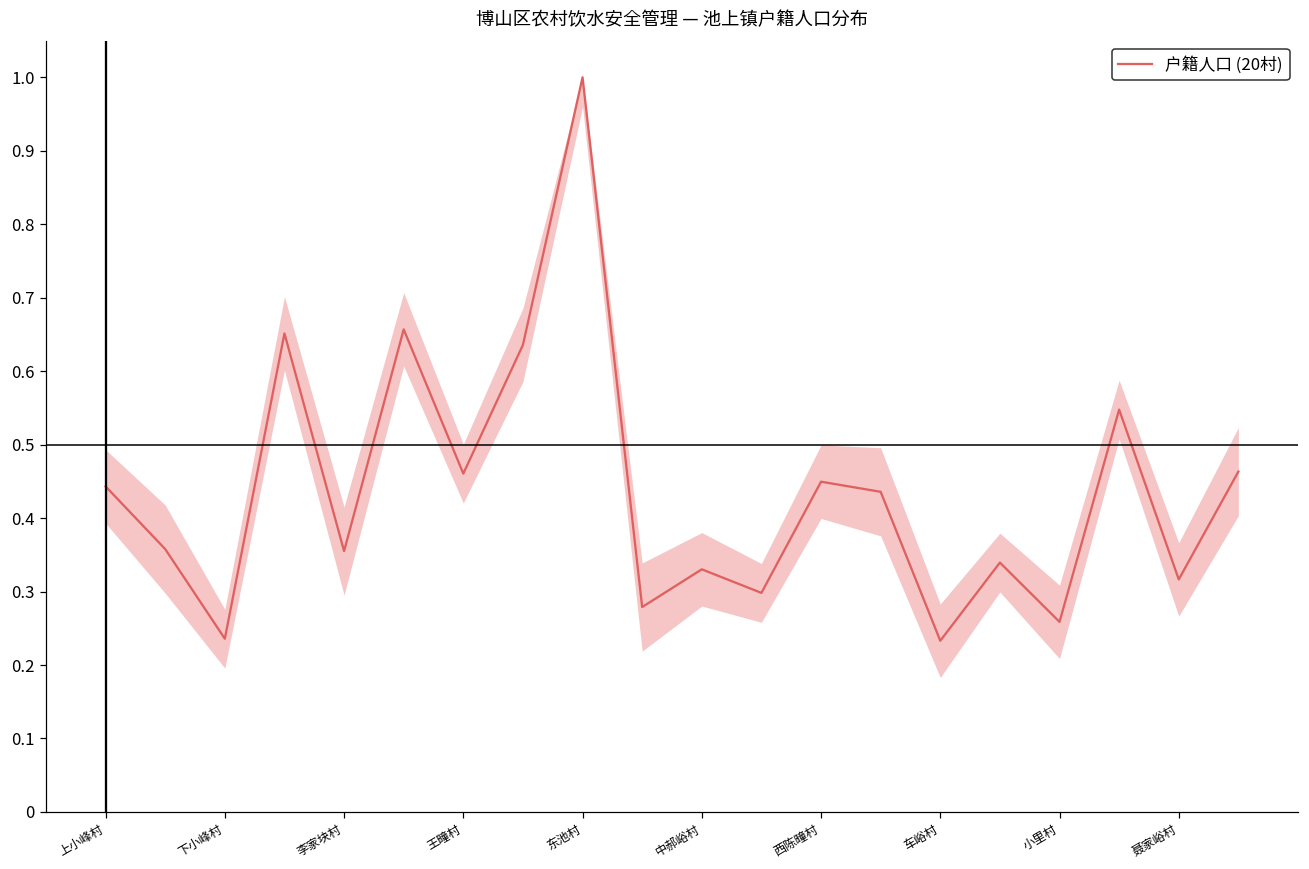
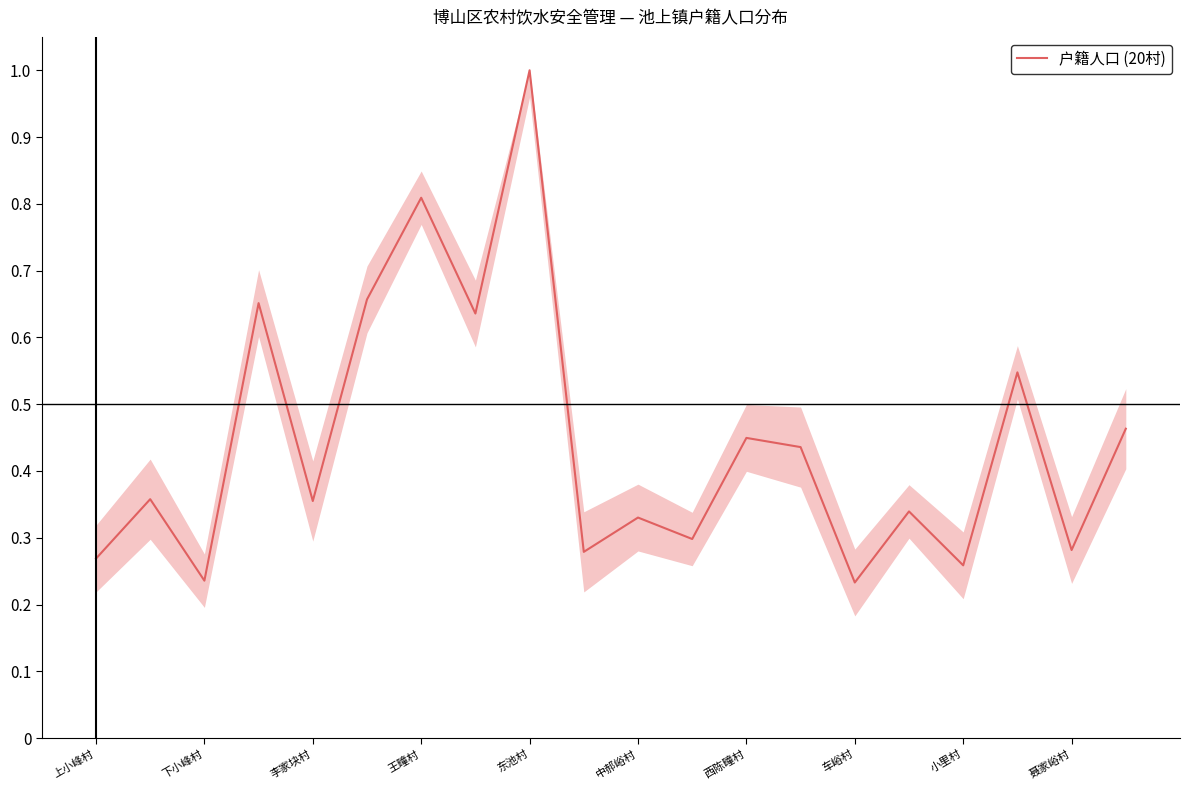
户籍人口 (20村), 上小峰村: 0.44 -> 0.27
户籍人口 (20村), 王疃村: 0.46 -> 0.81
户籍人口 (20村), 聂家峪村: 0.32 -> 0.28
